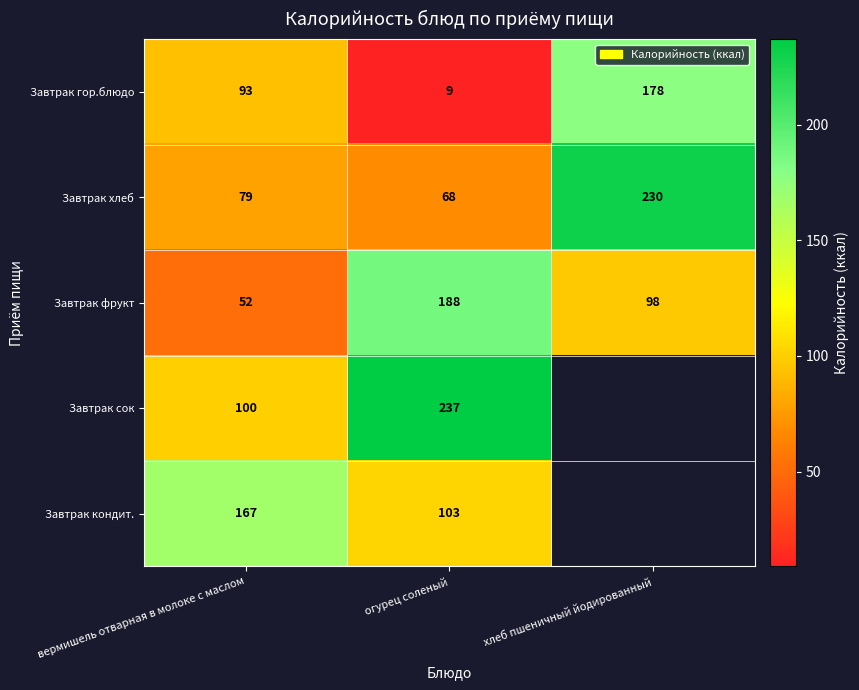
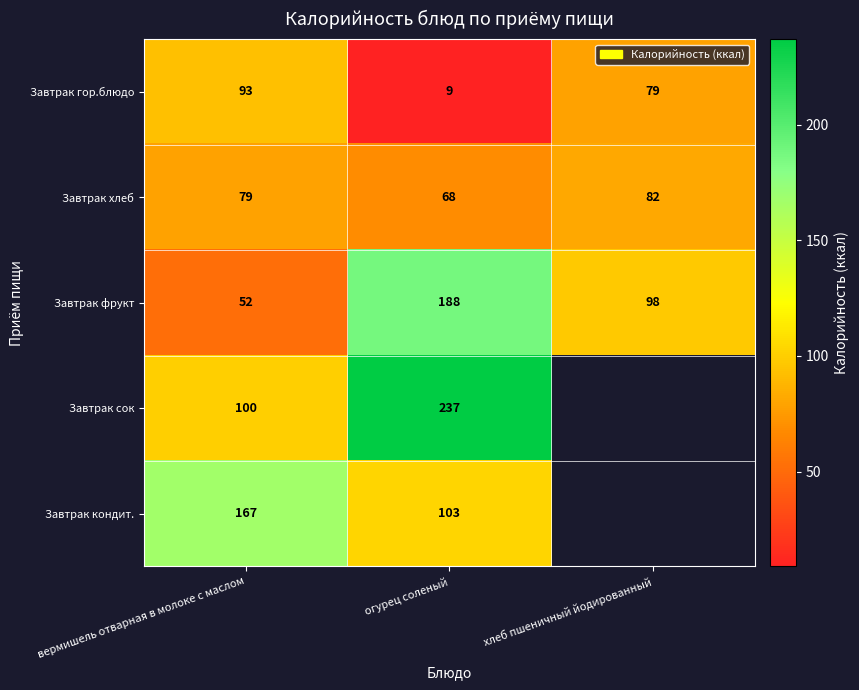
Завтрак гор.блюдо, хлеб пшеничный йодированный: 178 -> 79
Завтрак хлеб, хлеб пшеничный йодированный: 230 -> 82
